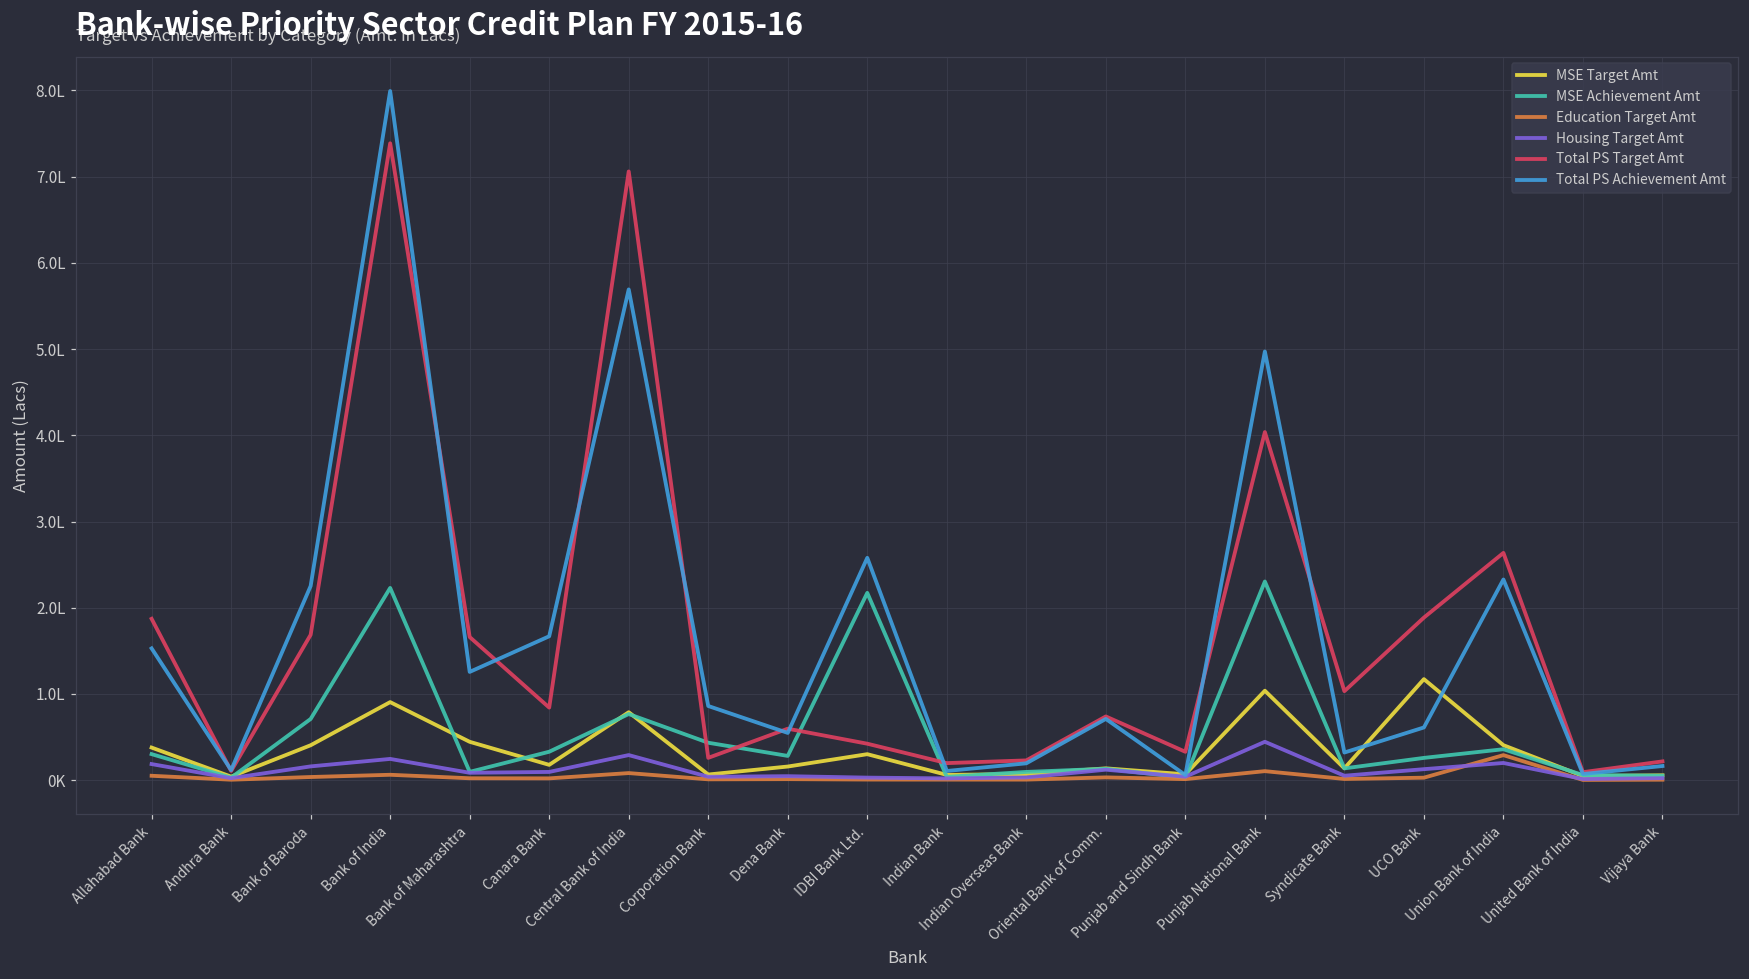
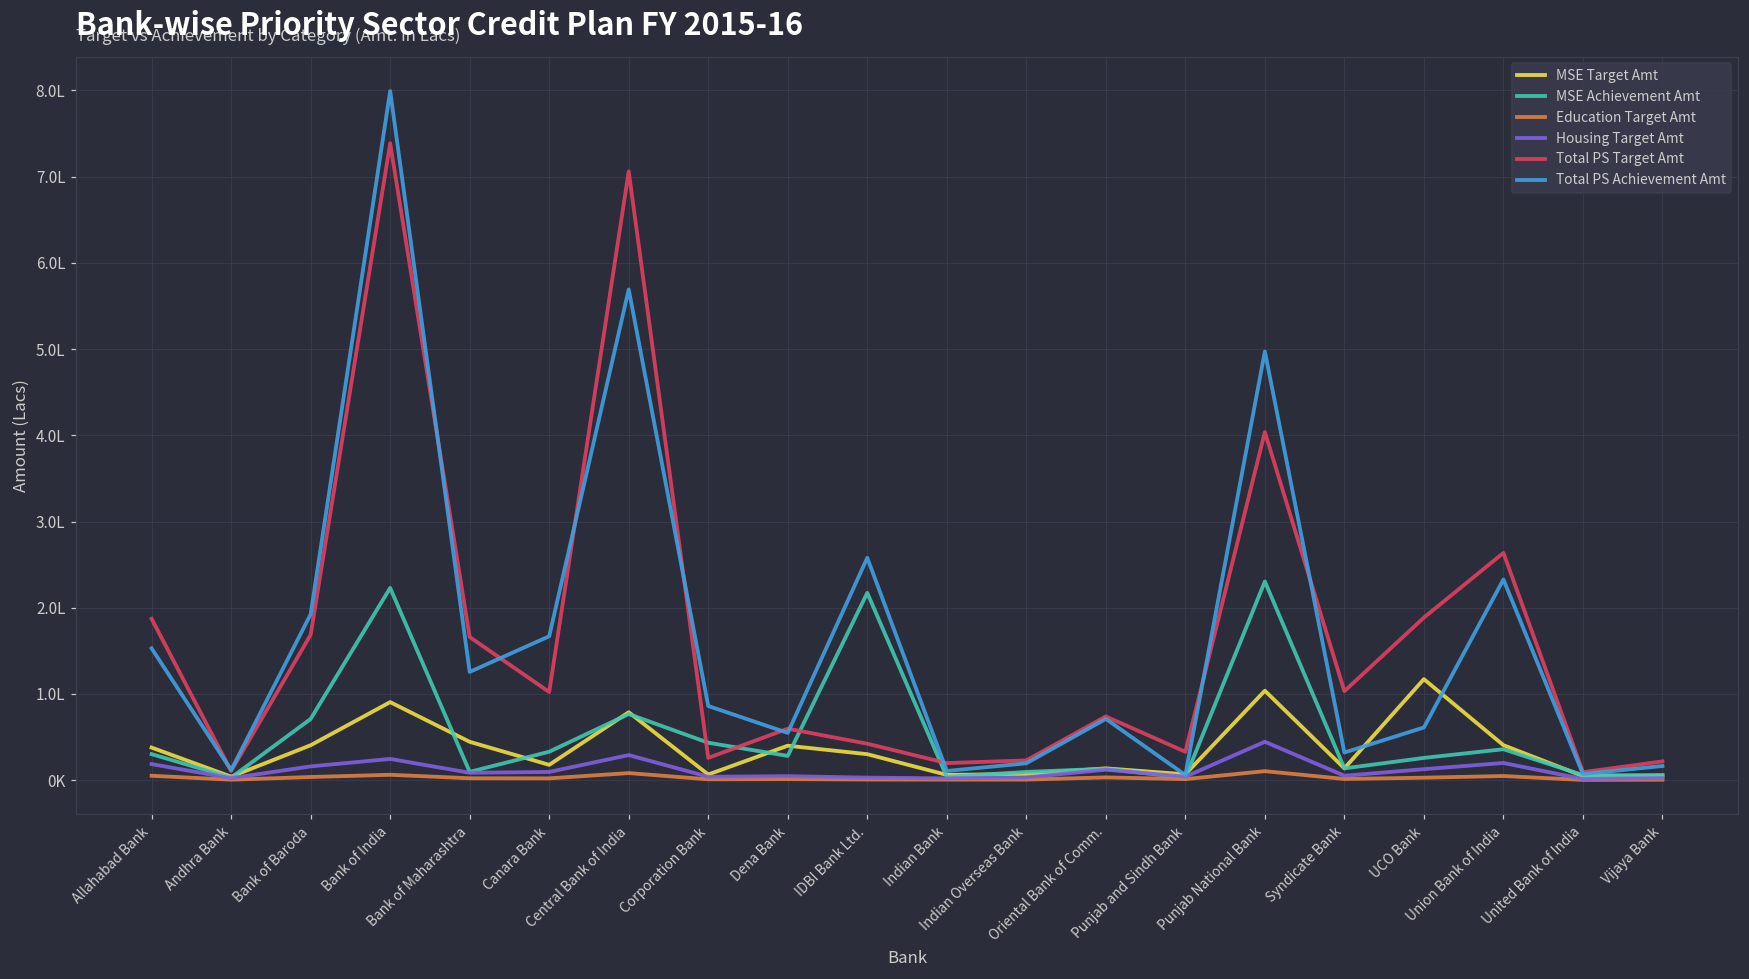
Total PS Achievement Amt, Bank of Baroda: 2.3L -> 1.9L
Total PS Target Amt, Canara Bank: 0.8L -> 1.0L
MSE Target Amt, Dena Bank: 0.2L -> 0.4L
Education Target Amt, Union Bank of India: 0.3L -> 0.0L
